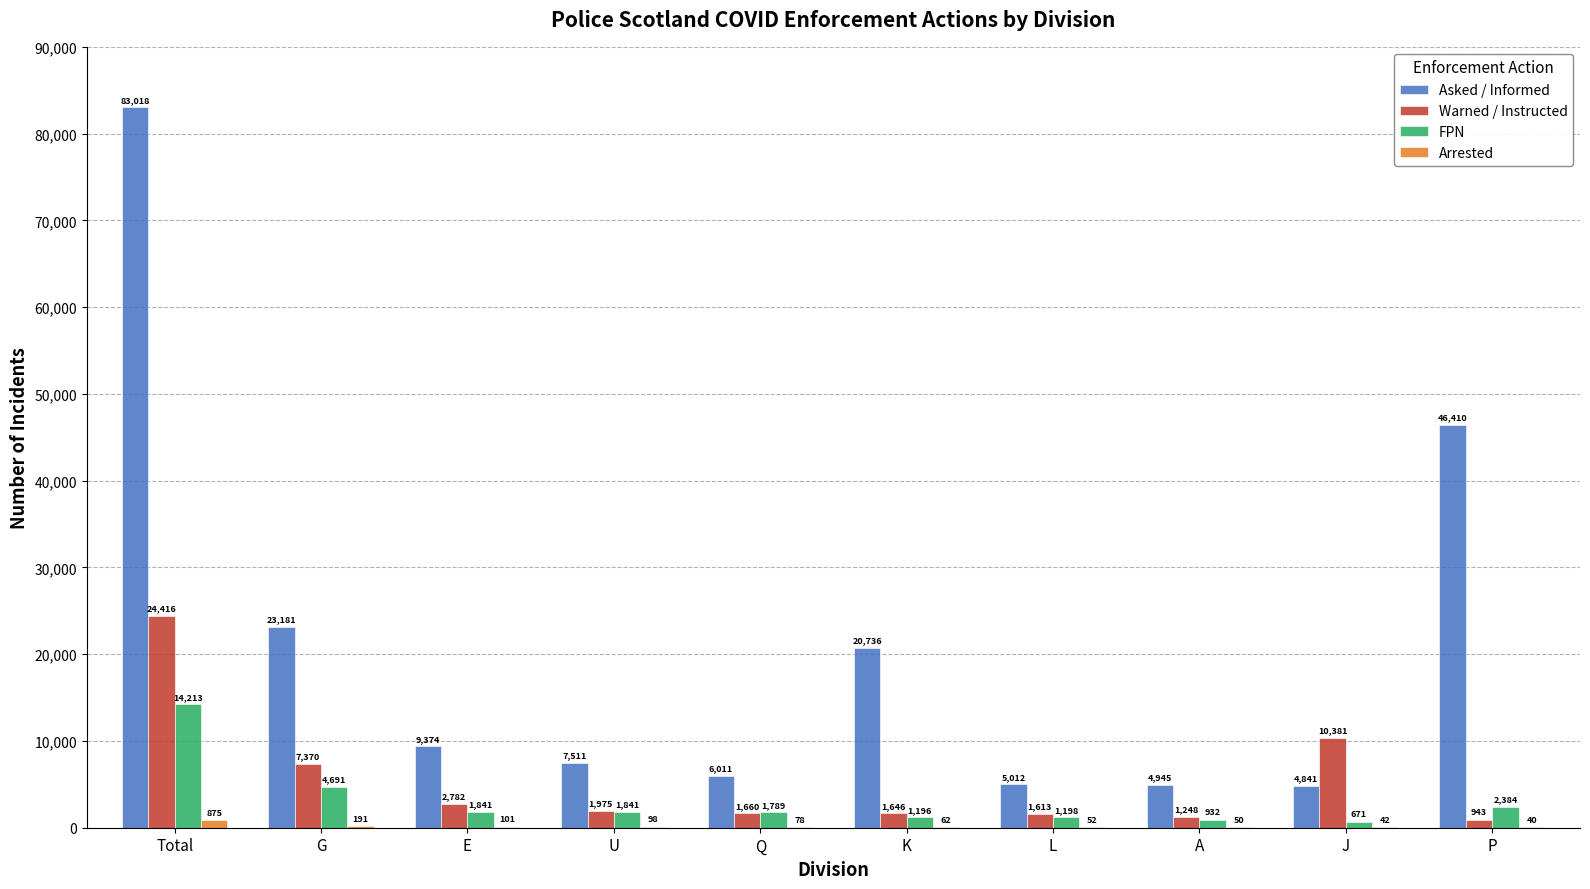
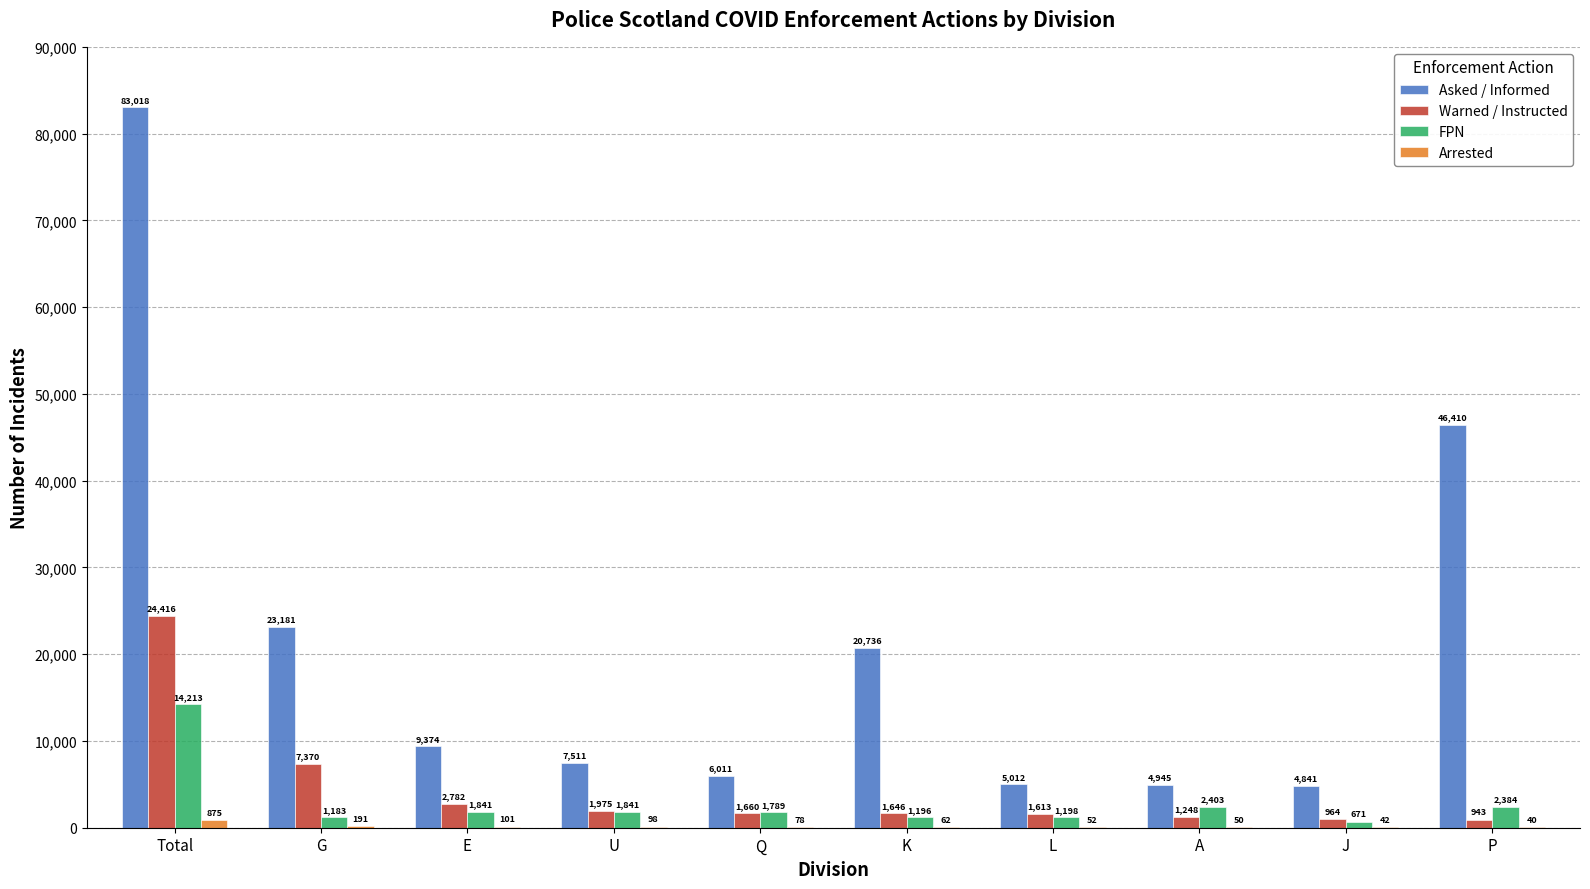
FPN, G: 4,691 -> 1,183
FPN, A: 932 -> 2,403
Warned / Instructed, J: 10,381 -> 964
